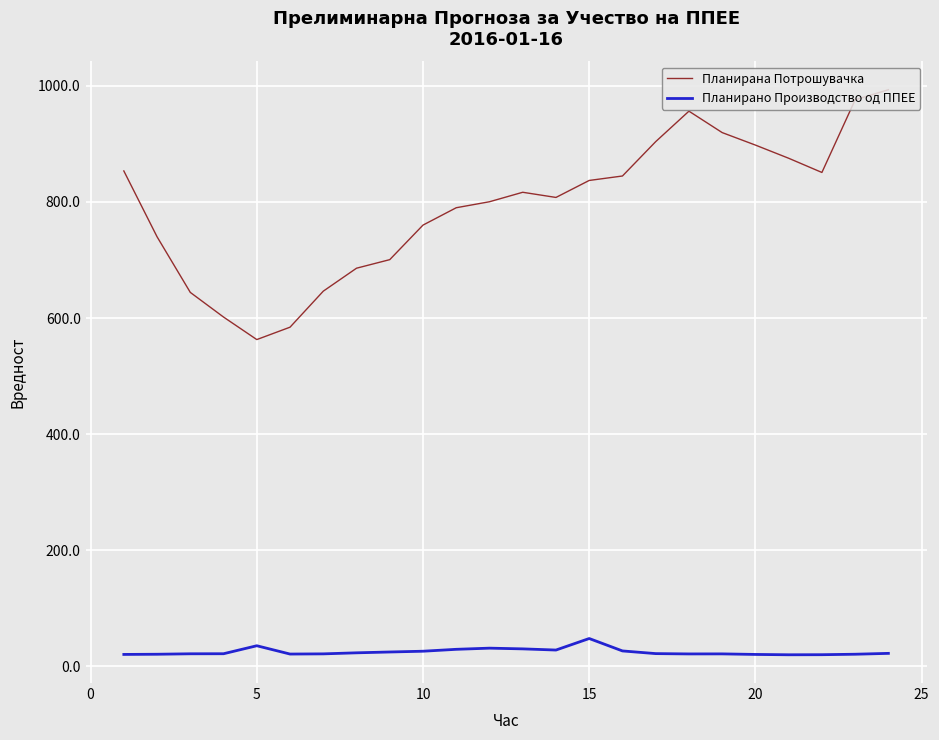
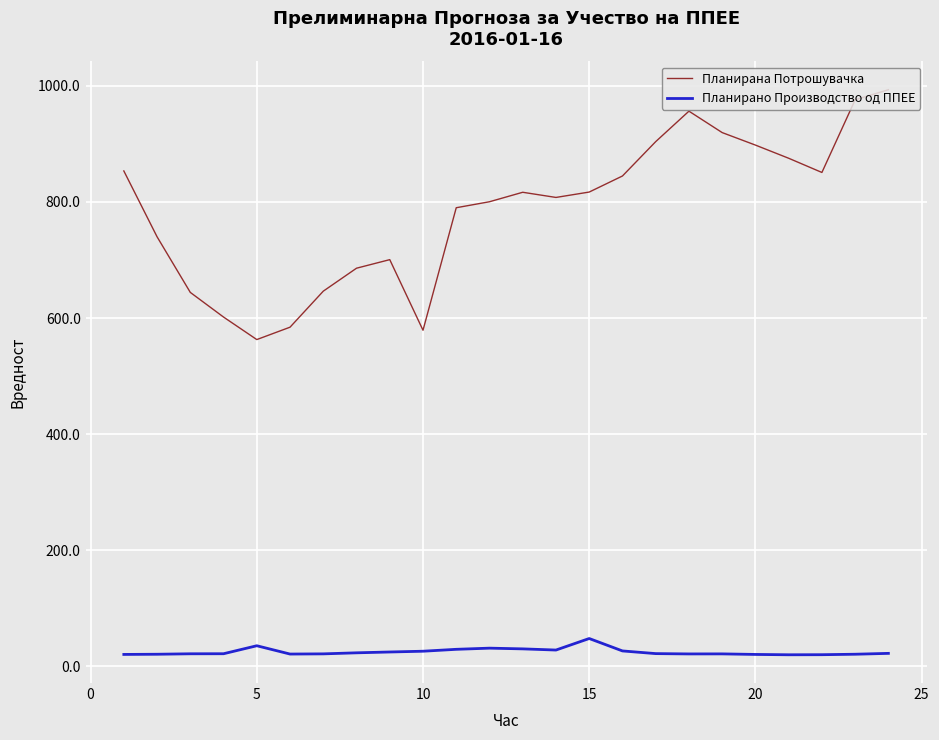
Планирана Потрошувачка, 10: 760 -> 580
Планирана Потрошувачка, 15: 840 -> 820
